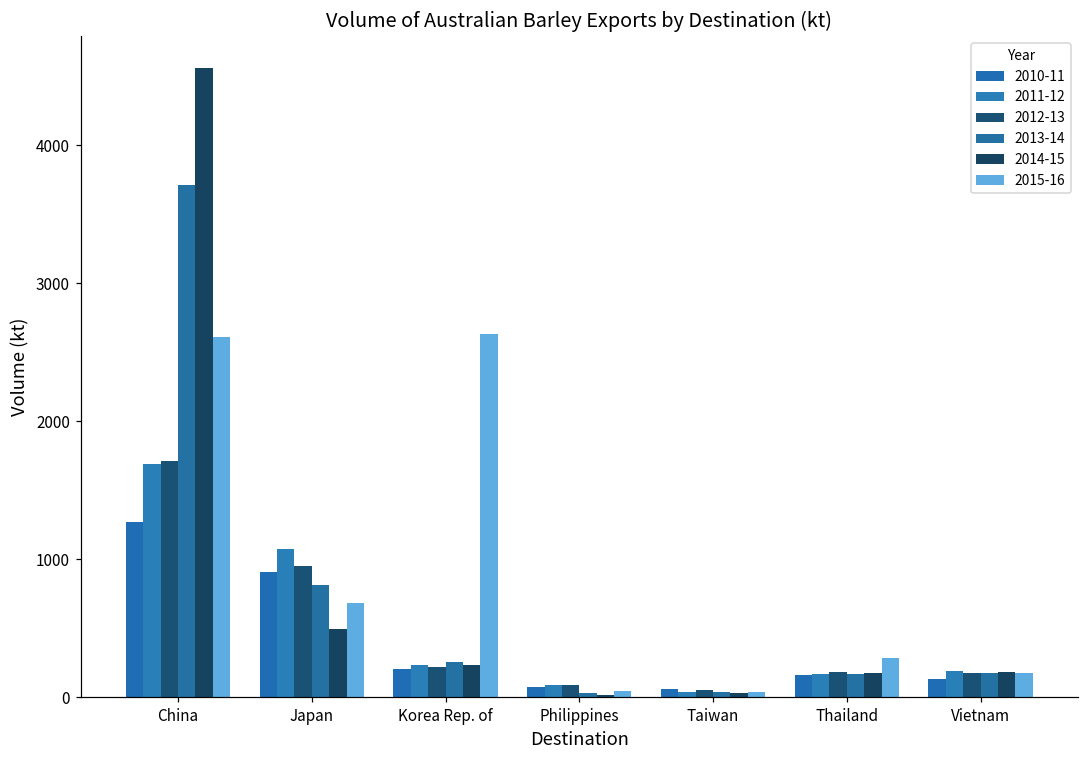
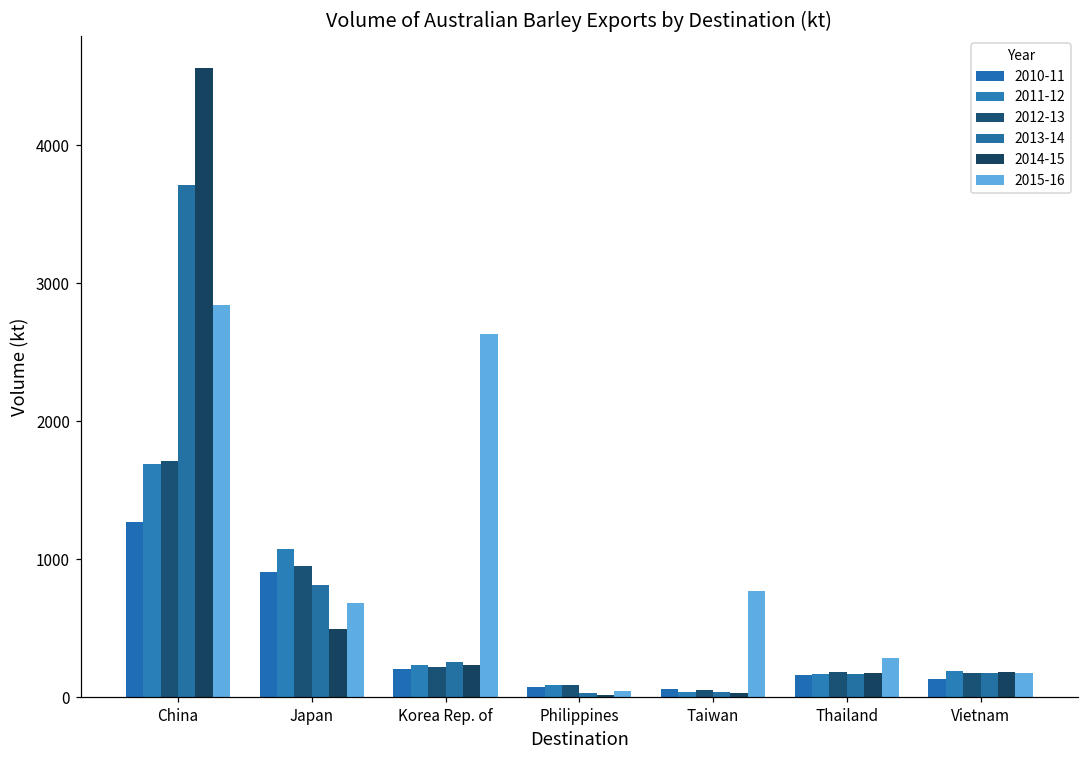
2015-16, China: 2610 -> 2840
2015-16, Taiwan: 40 -> 770
